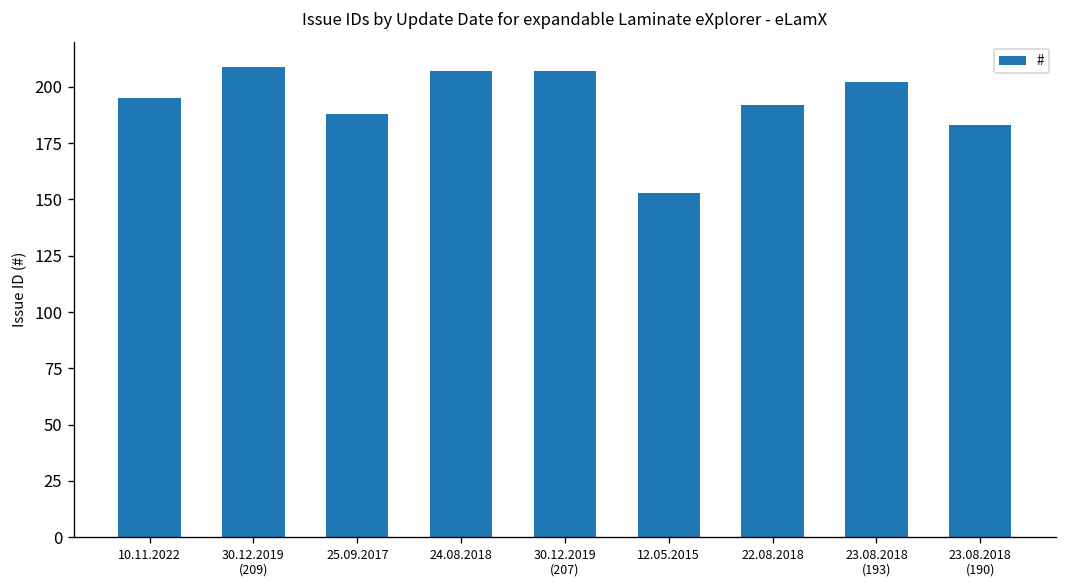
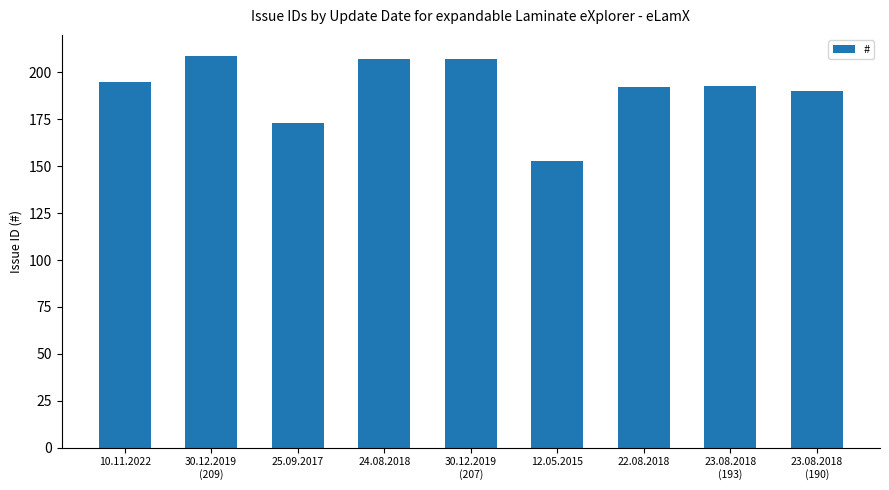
25.09.2017: 188 -> 173
23.08.2018 (193): 202 -> 193
23.08.2018 (190): 183 -> 190
